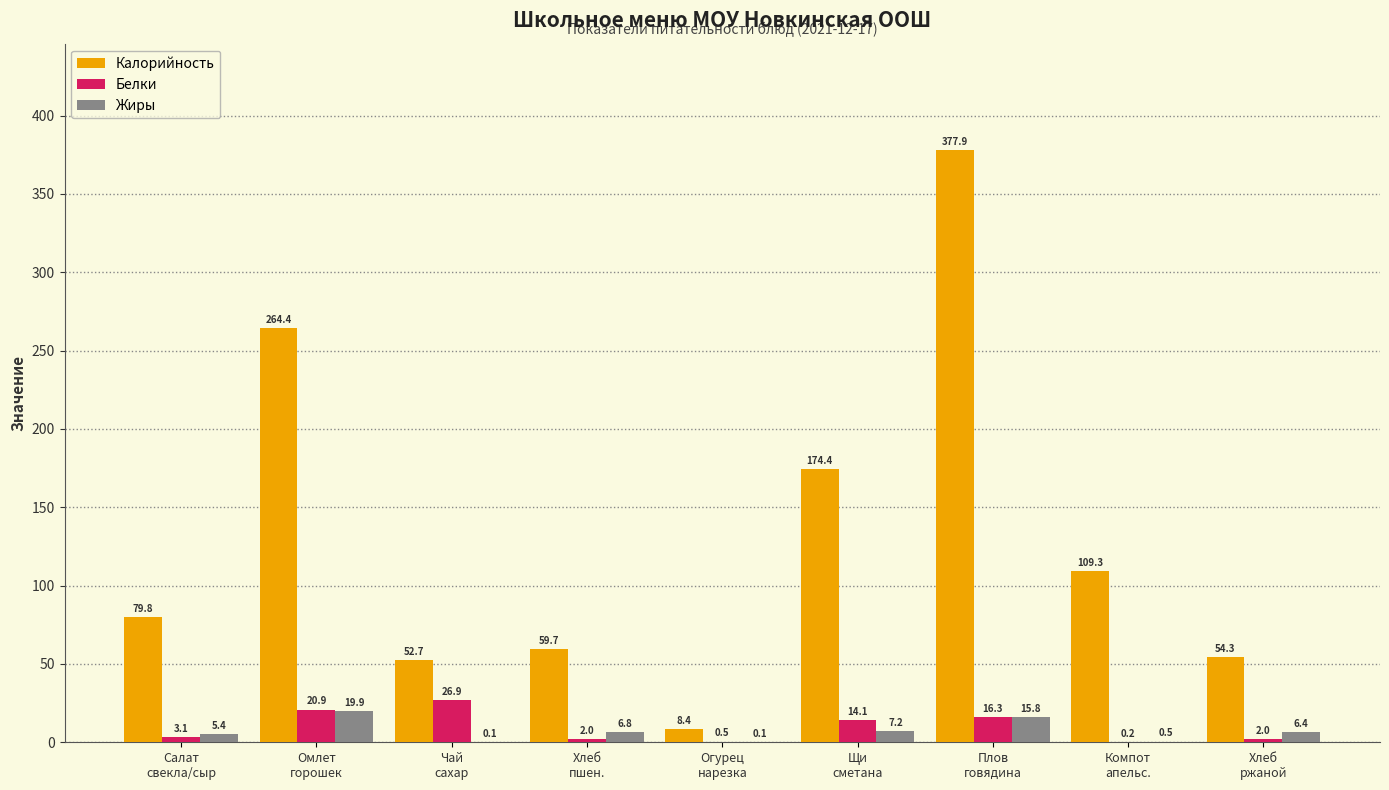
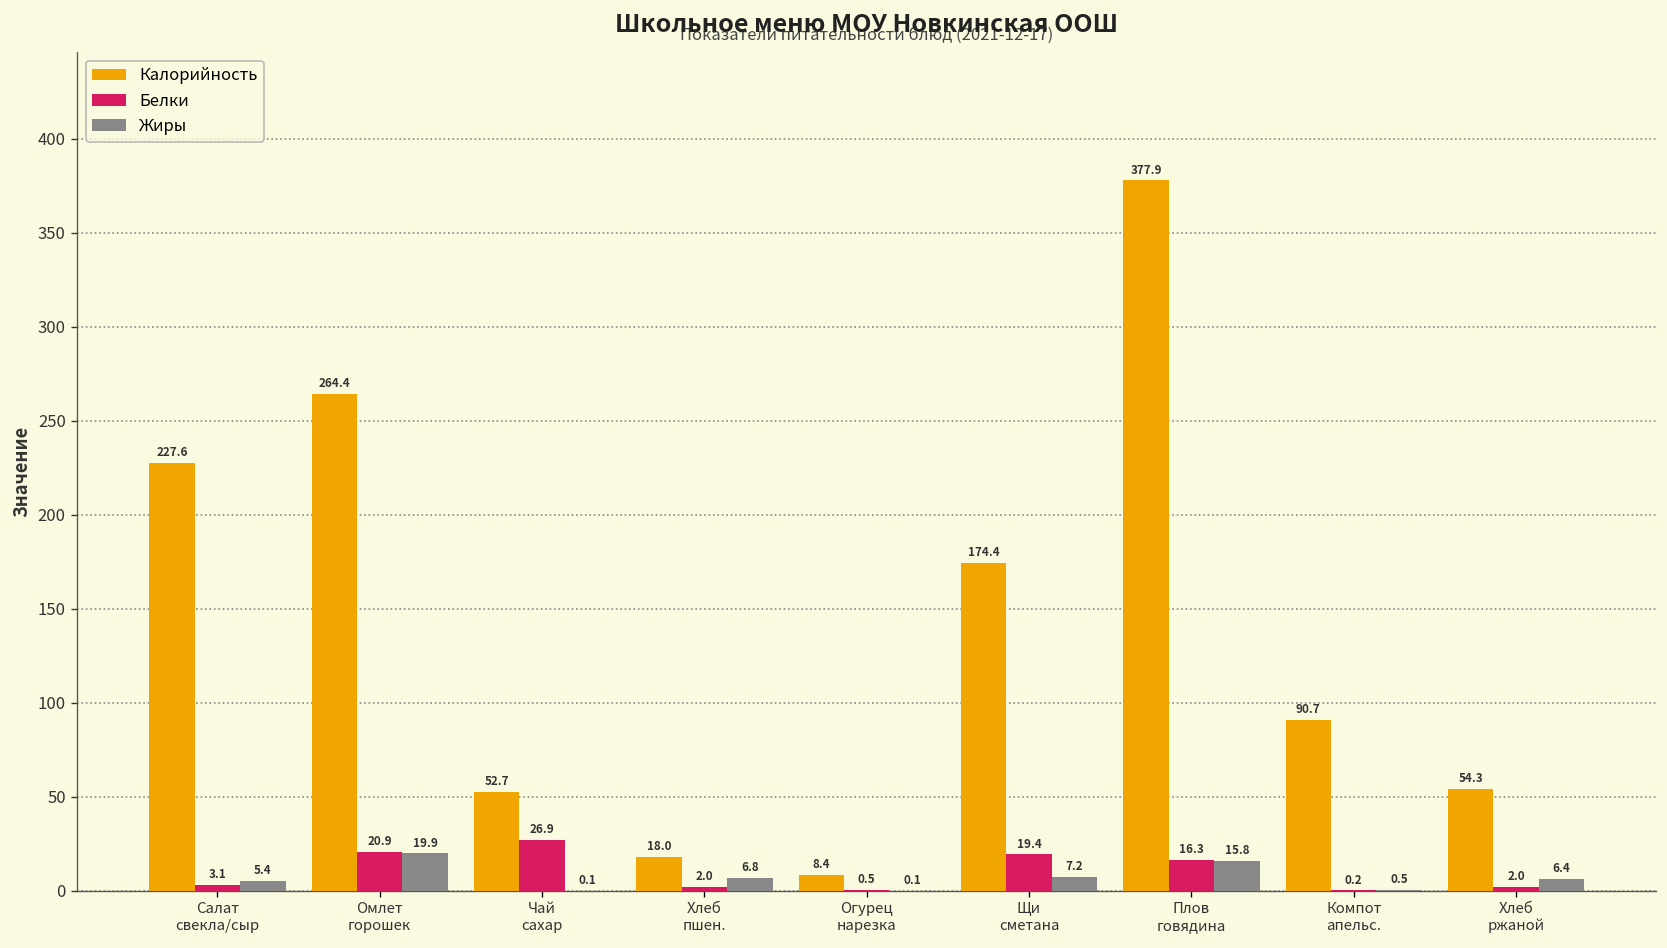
Калорийность, Салат свекла/сыр: 79.8 -> 227.6
Калорийность, Хлеб пшен.: 59.7 -> 18.0
Белки, Щи сметана: 14.1 -> 19.4
Калорийность, Компот апельс.: 109.3 -> 90.7
